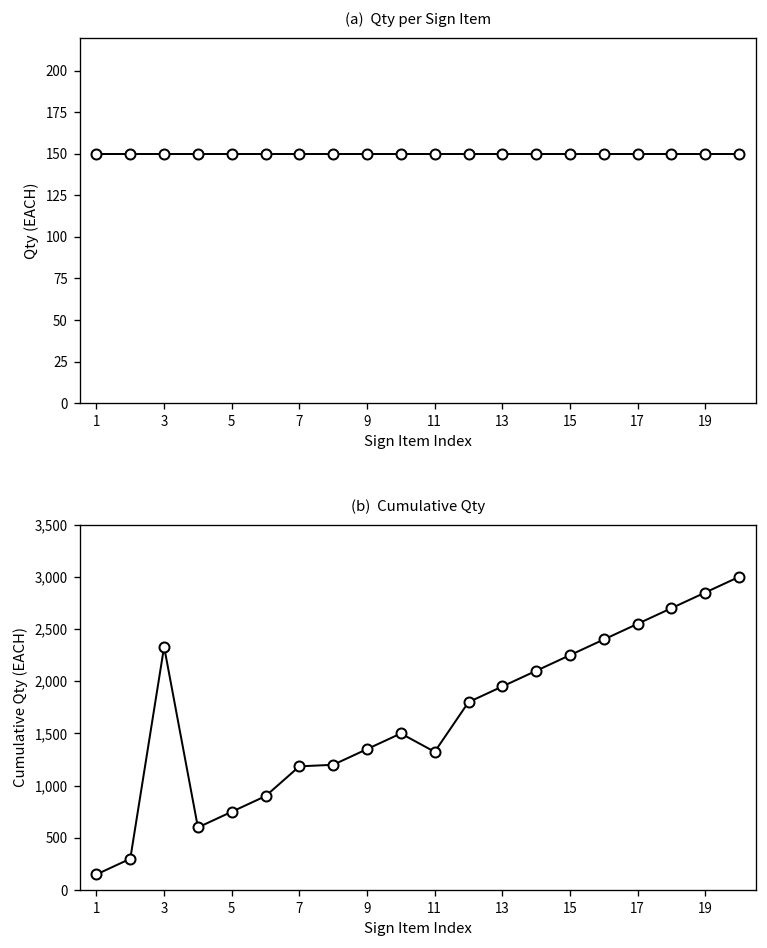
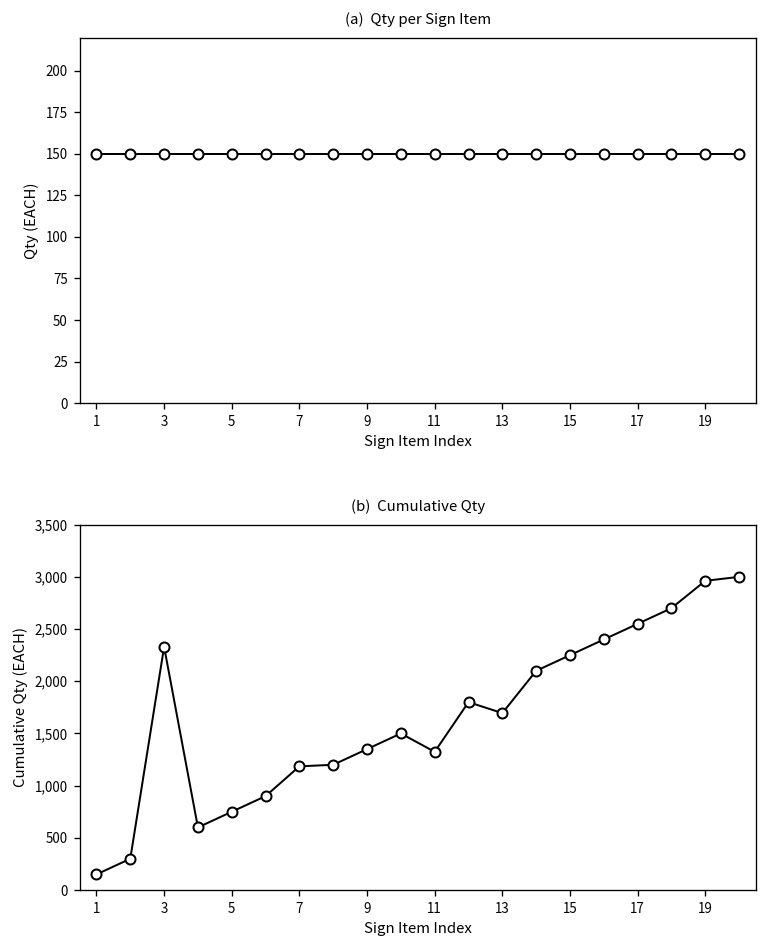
(b) Cumulative Qty, 13: 2,000 -> 1,700
(b) Cumulative Qty, 19: 2,900 -> 3,000
